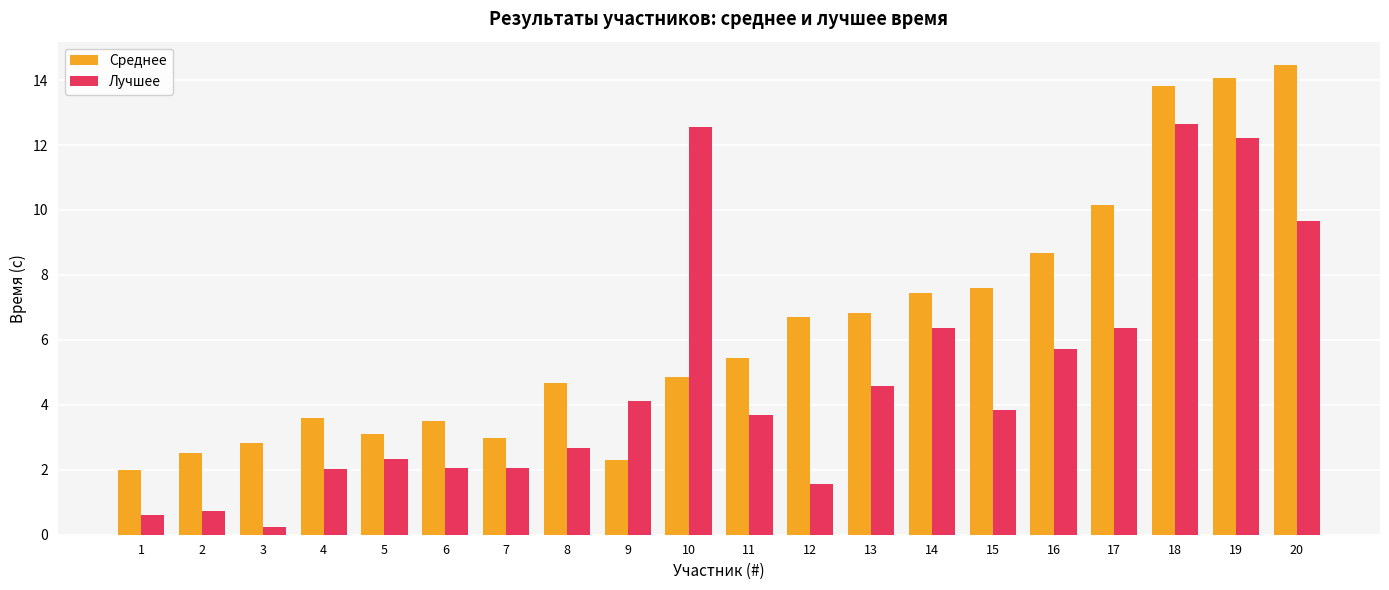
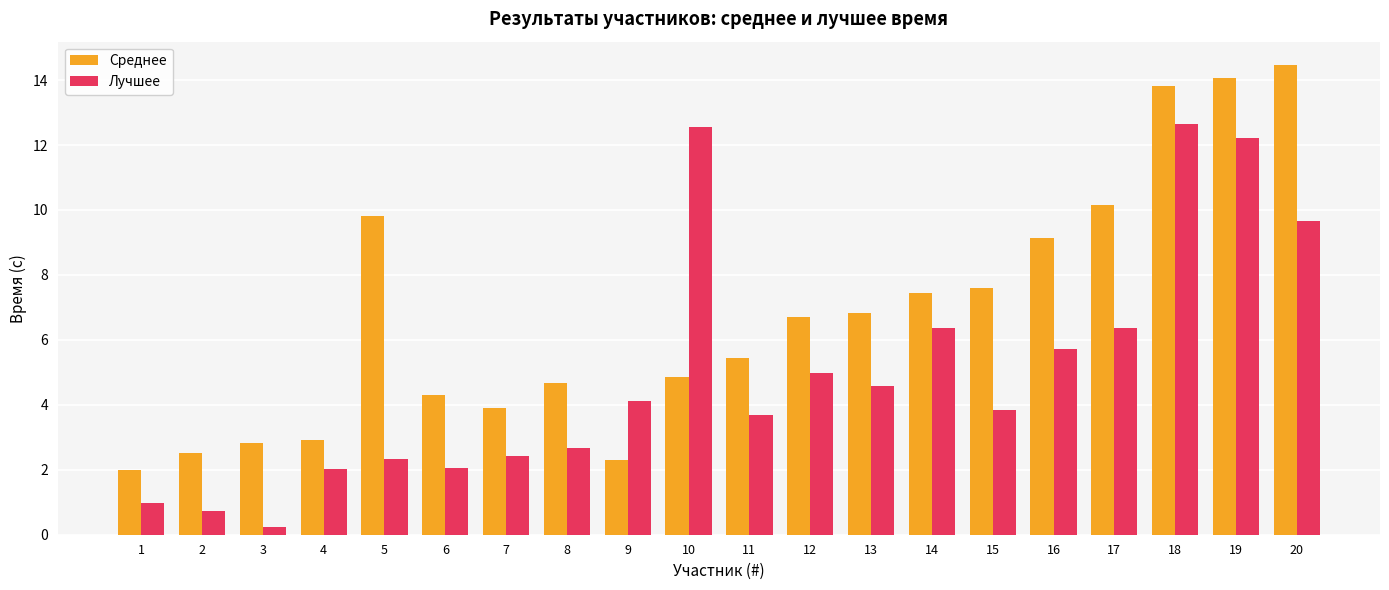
Лучшее, 1: 0.6 -> 1.0
Среднее, 4: 3.6 -> 2.9
Среднее, 5: 3.1 -> 9.8
Среднее, 6: 3.5 -> 4.3
Среднее, 7: 3.0 -> 3.9
Лучшее, 7: 2.1 -> 2.4
Лучшее, 12: 1.6 -> 5.0
Среднее, 16: 8.7 -> 9.2
